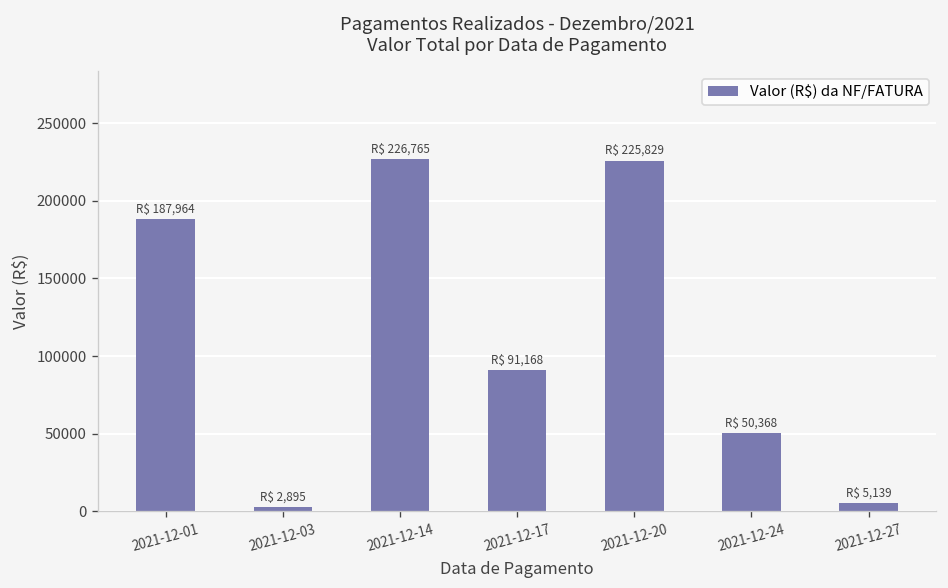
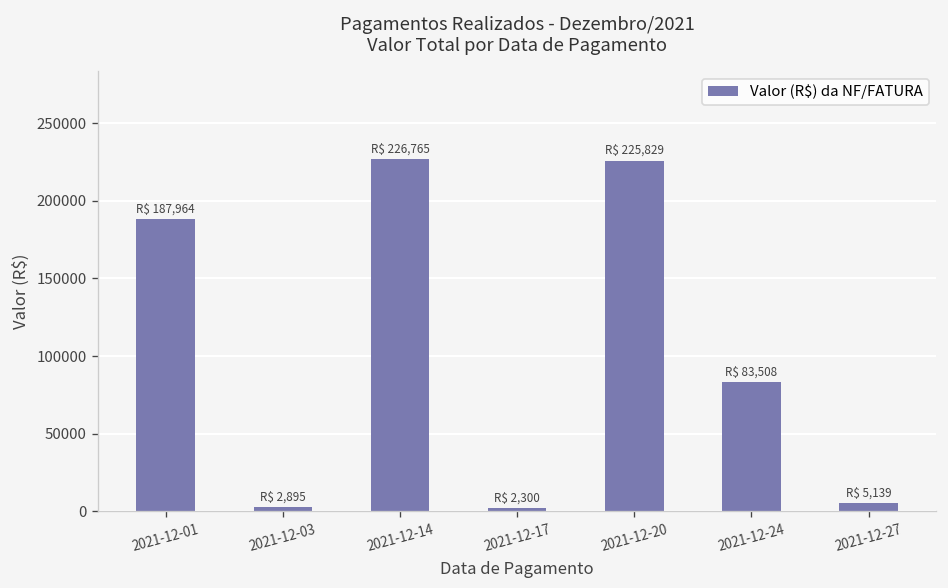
2021-12-17: 91,168 -> 2,300
2021-12-24: 50,368 -> 83,508
